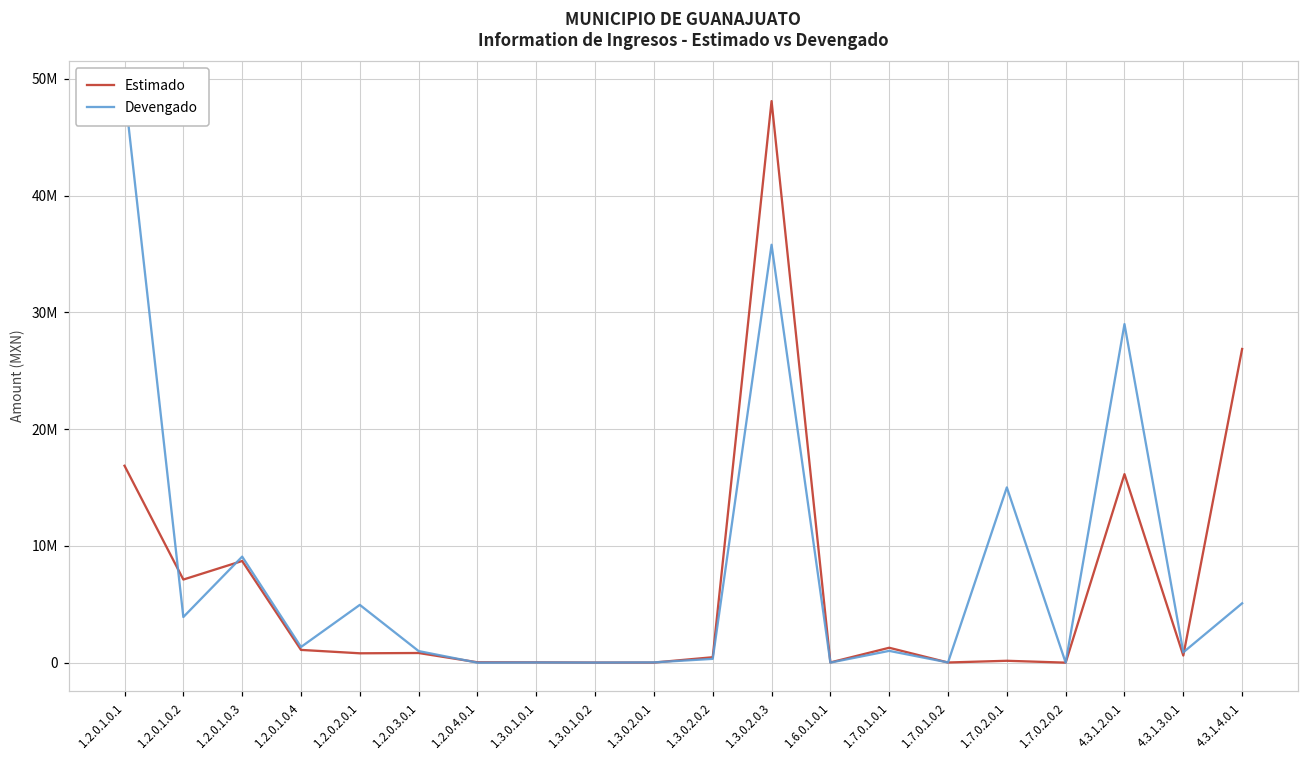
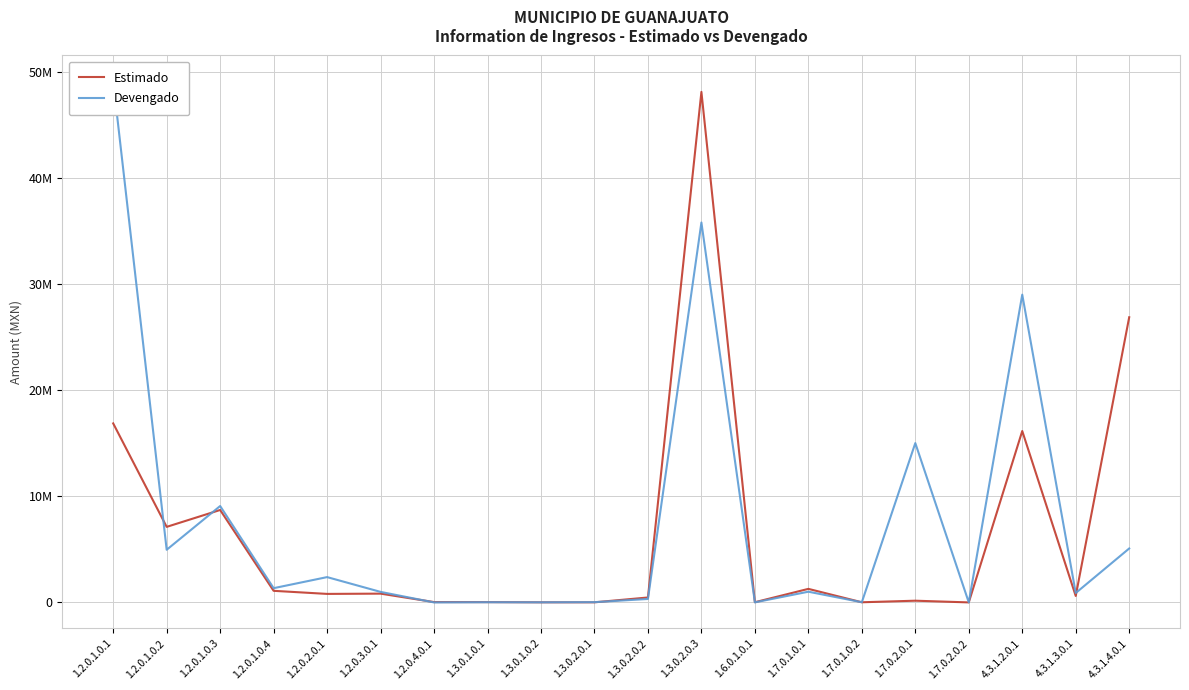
Devengado, 1.2.0.1.0.2: 3900000 -> 5000000
Devengado, 1.2.0.2.0.1: 4900000 -> 2400000
